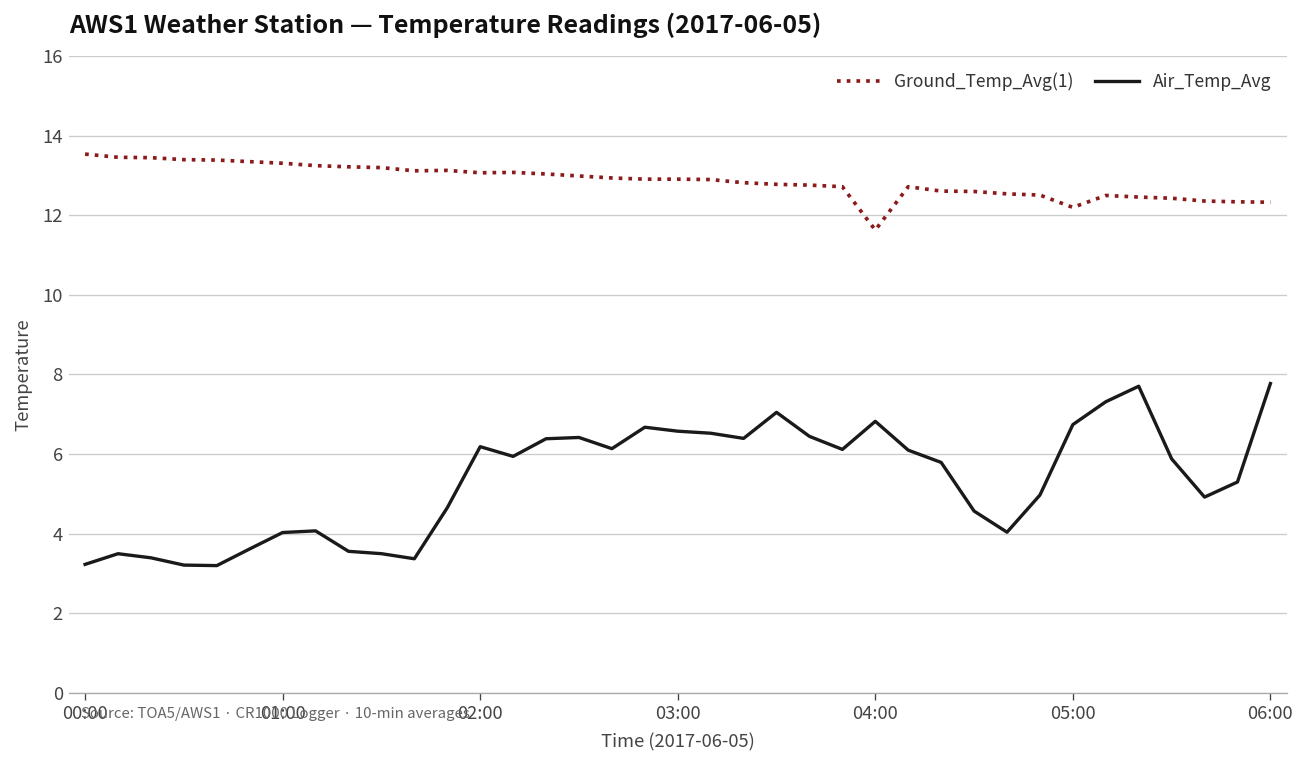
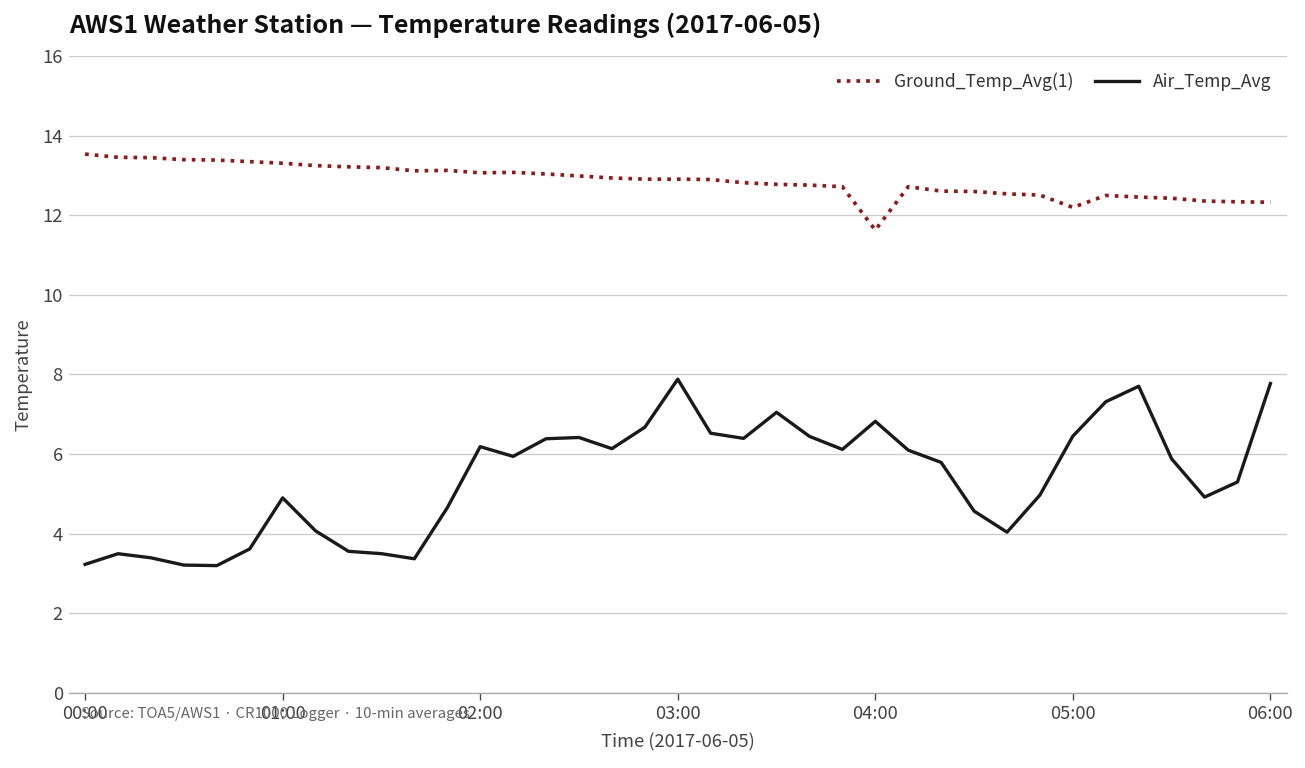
Air_Temp_Avg, 01:00: 4.0 -> 4.9
Air_Temp_Avg, 03:00: 6.6 -> 7.9
Air_Temp_Avg, 05:00: 6.7 -> 6.5
